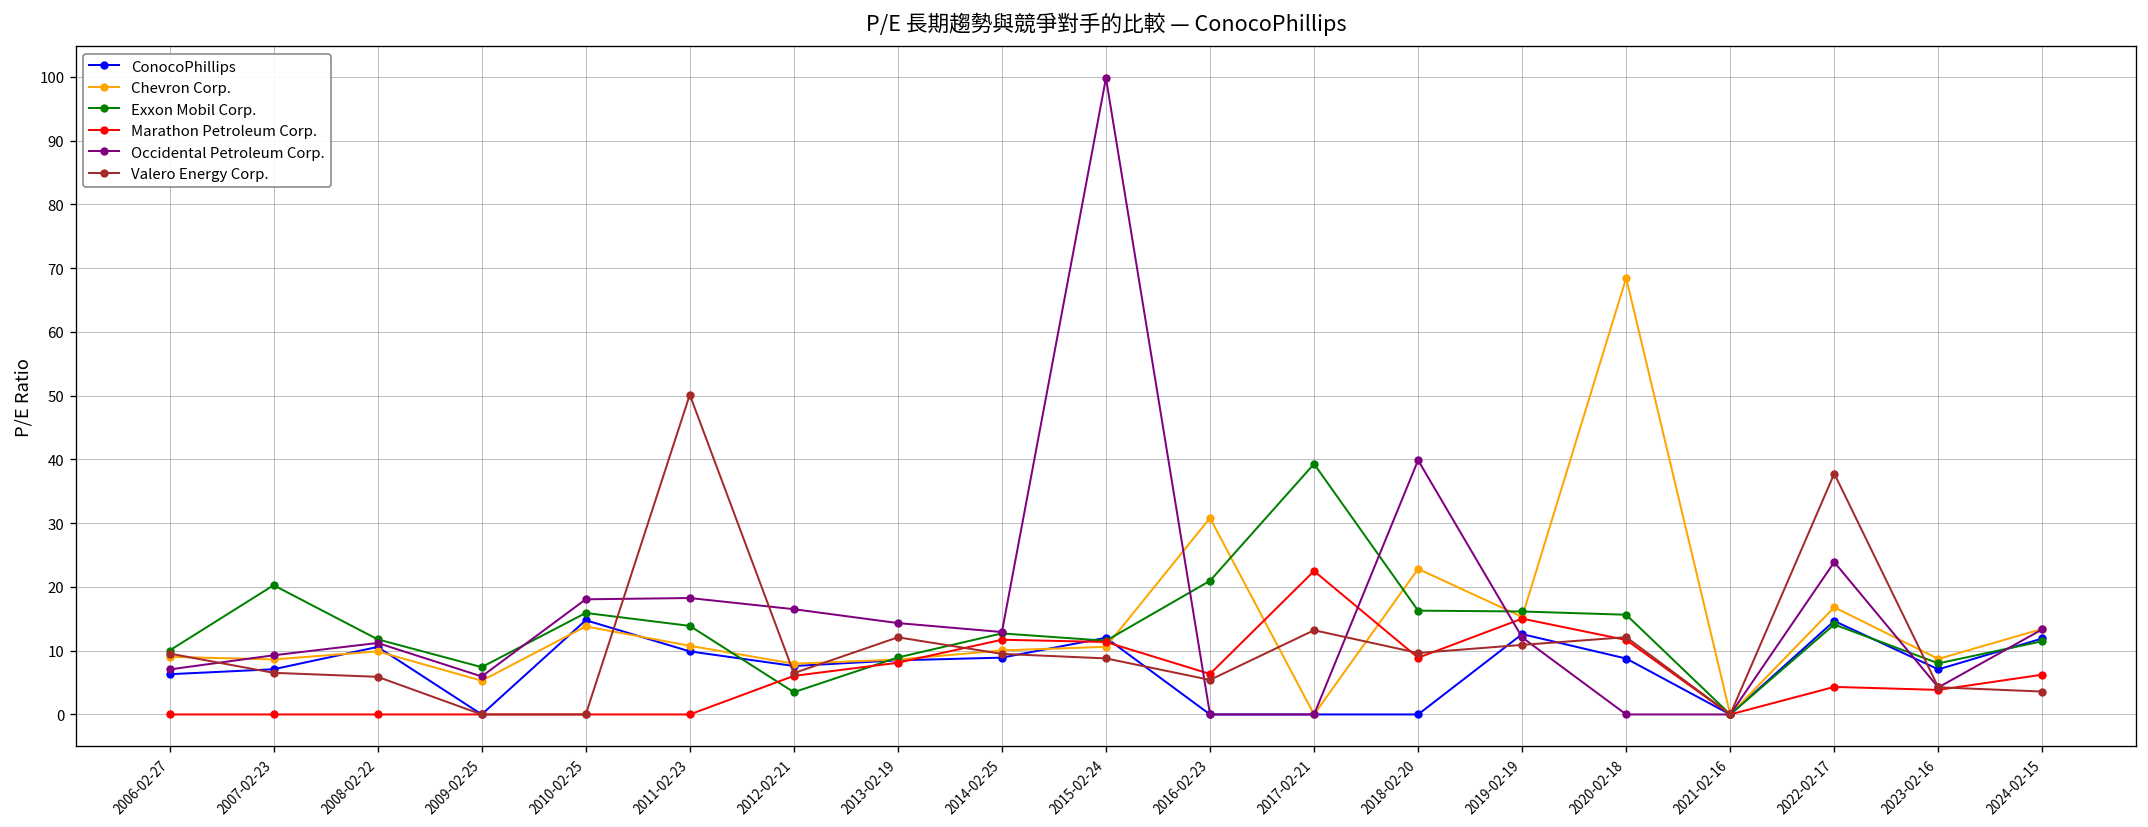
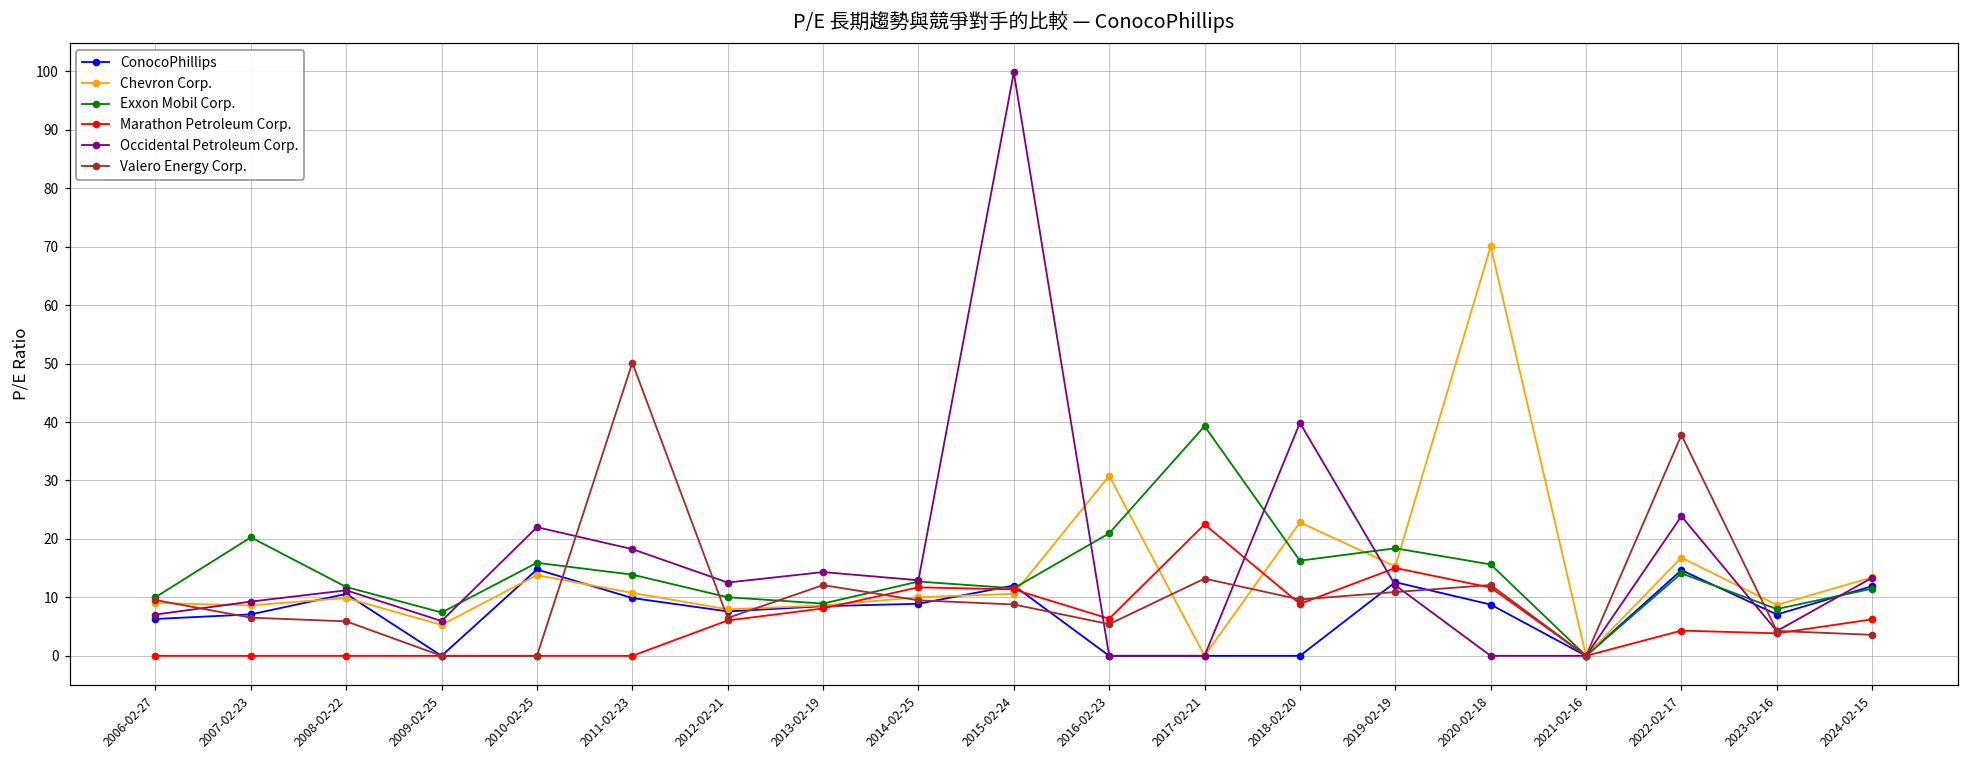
Occidental Petroleum Corp., 2010-02-25: 18 -> 22
Exxon Mobil Corp., 2012-02-21: 3 -> 10
Occidental Petroleum Corp., 2012-02-21: 17 -> 13
Exxon Mobil Corp., 2019-02-19: 16 -> 18
Chevron Corp., 2020-02-18: 68 -> 70
